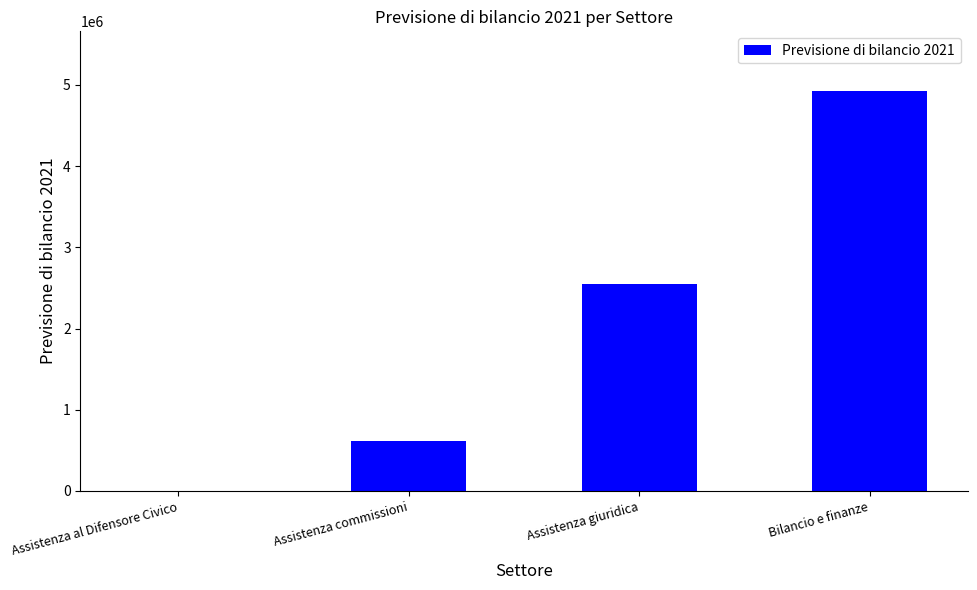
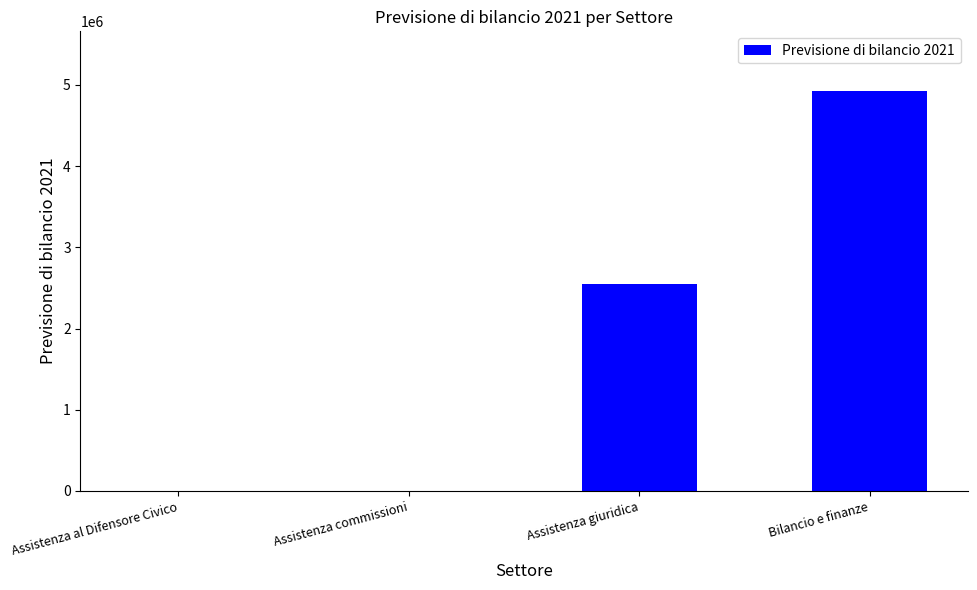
Assistenza commissioni: 600000 -> 0
